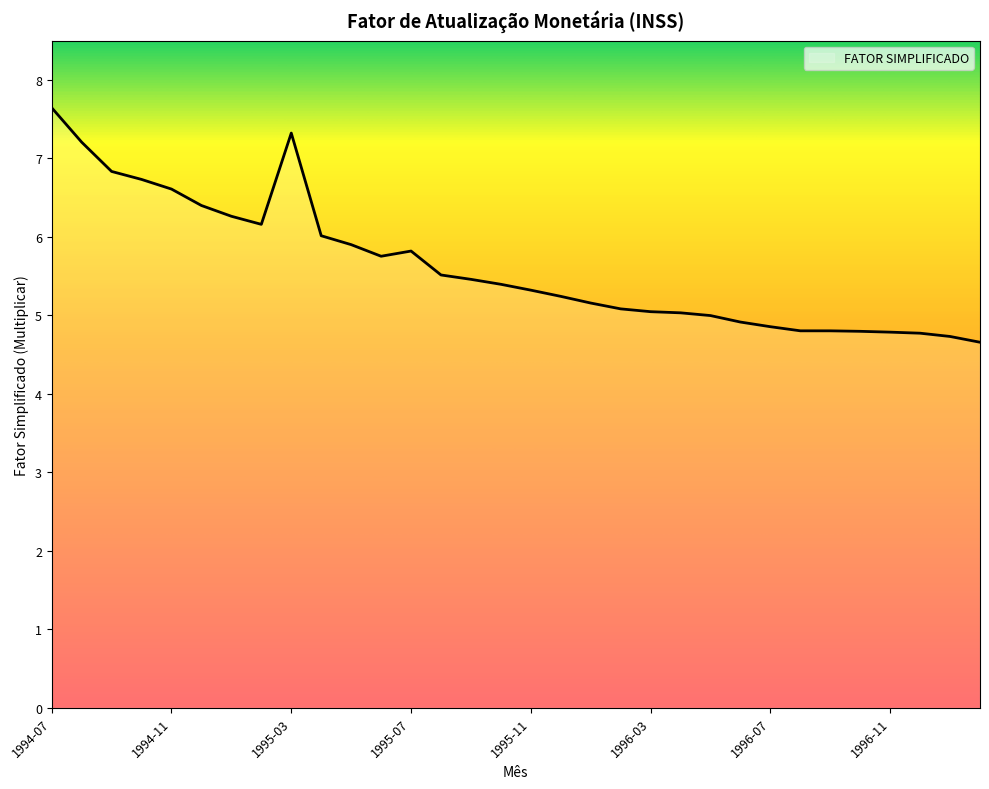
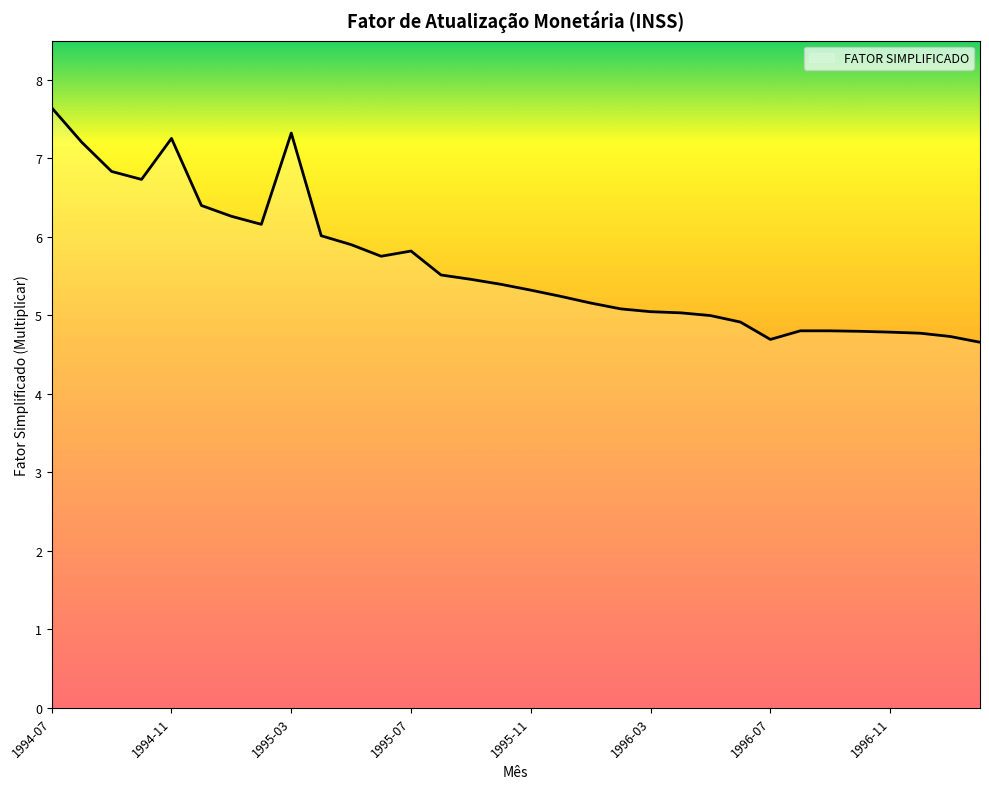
1994-11: 6.6 -> 7.3
1996-07: 4.9 -> 4.7
